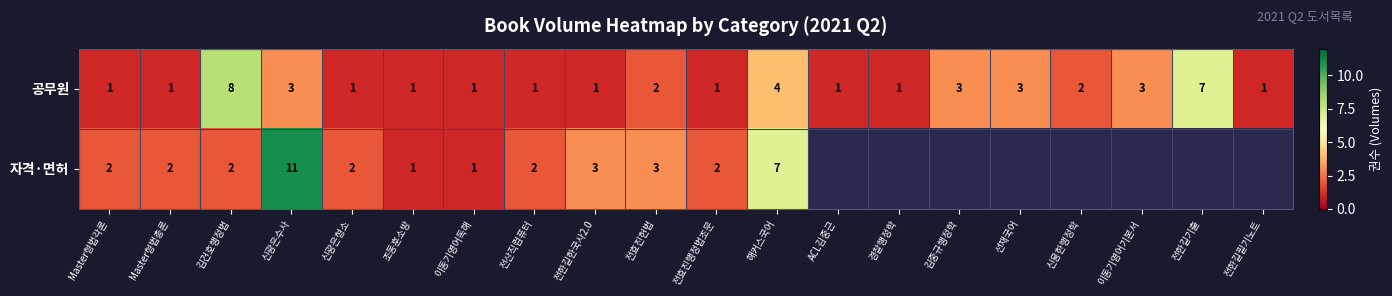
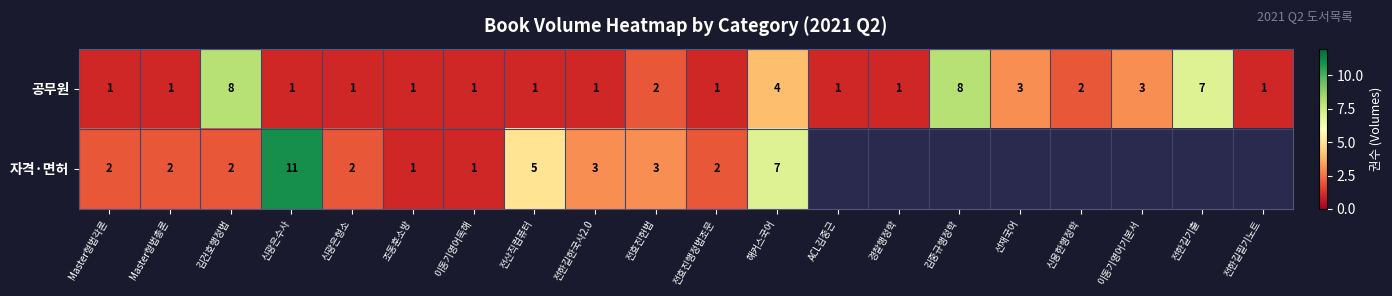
공무원, 신광은수사: 3 -> 1
공무원, 김중규행정학: 3 -> 8
자격·면허, 전산직컴퓨터: 2 -> 5
